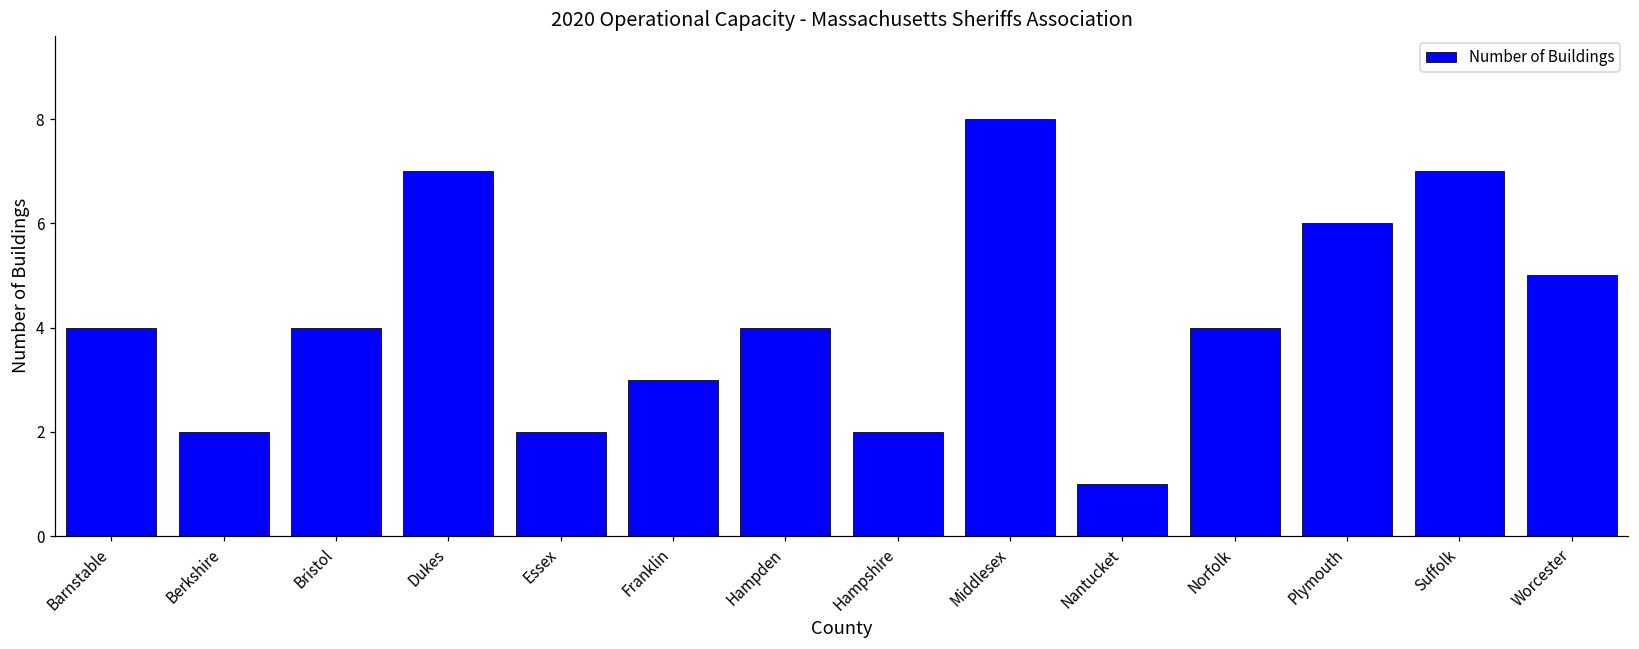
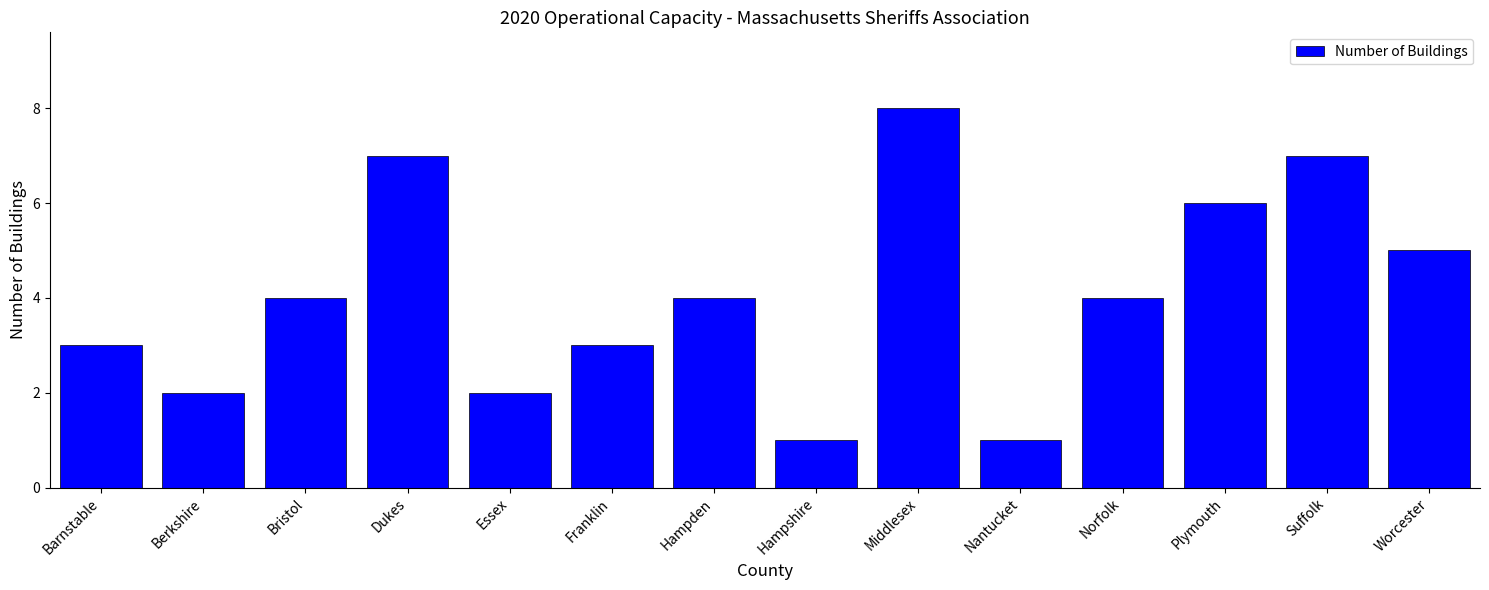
Barnstable: 4 -> 3
Hampshire: 2 -> 1
